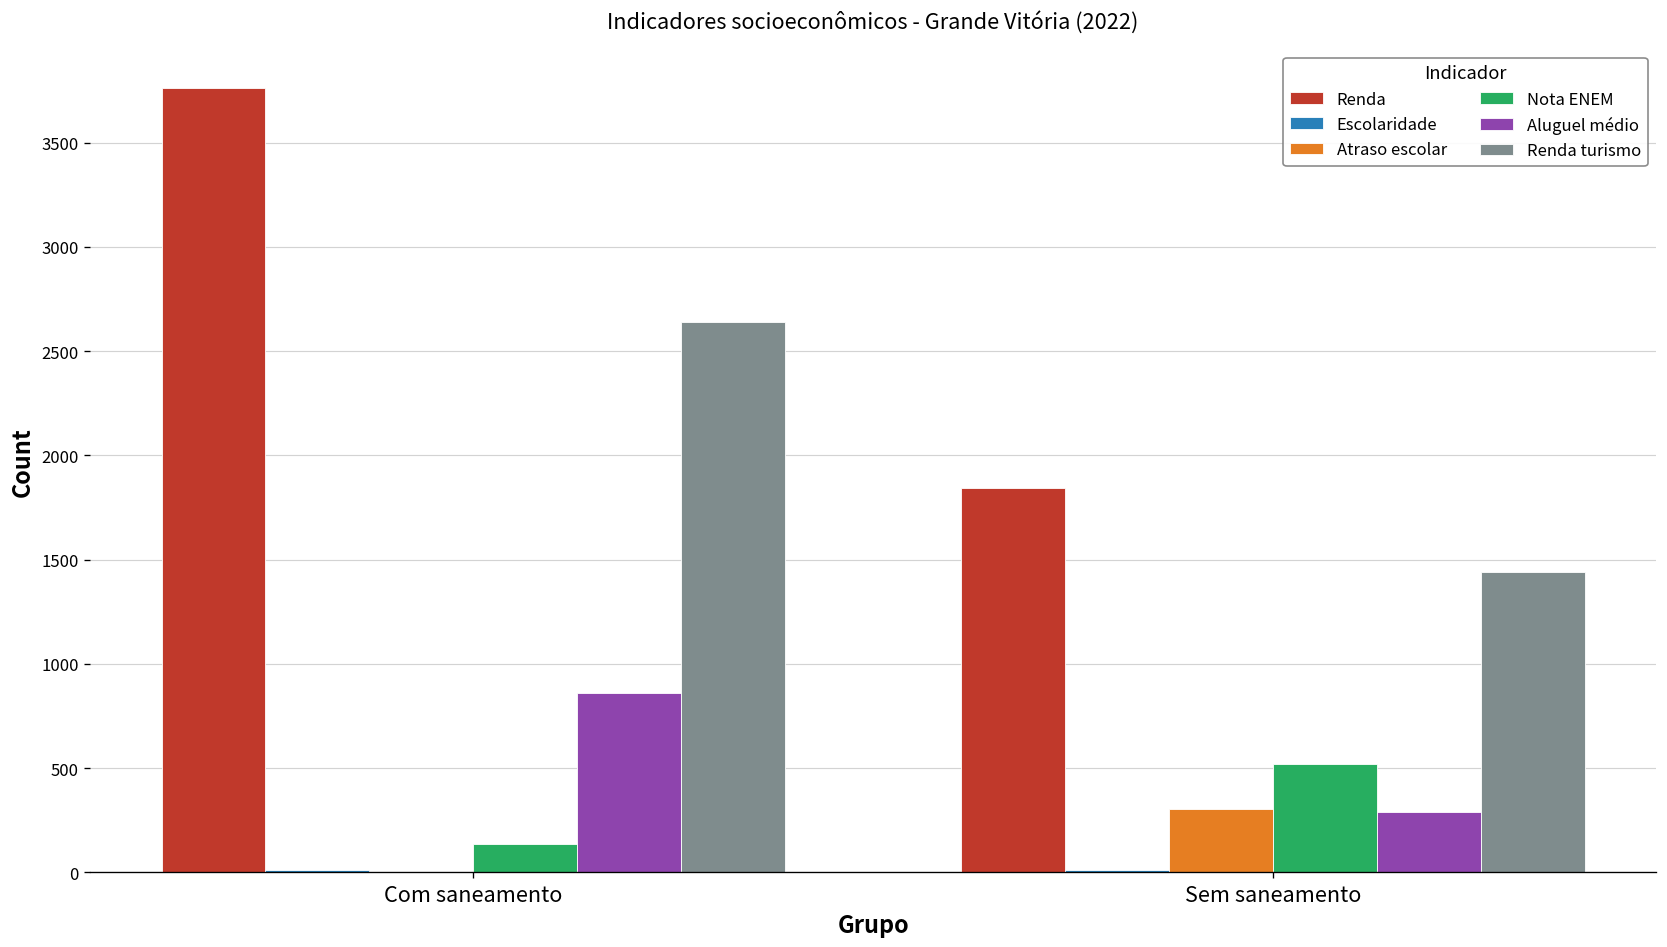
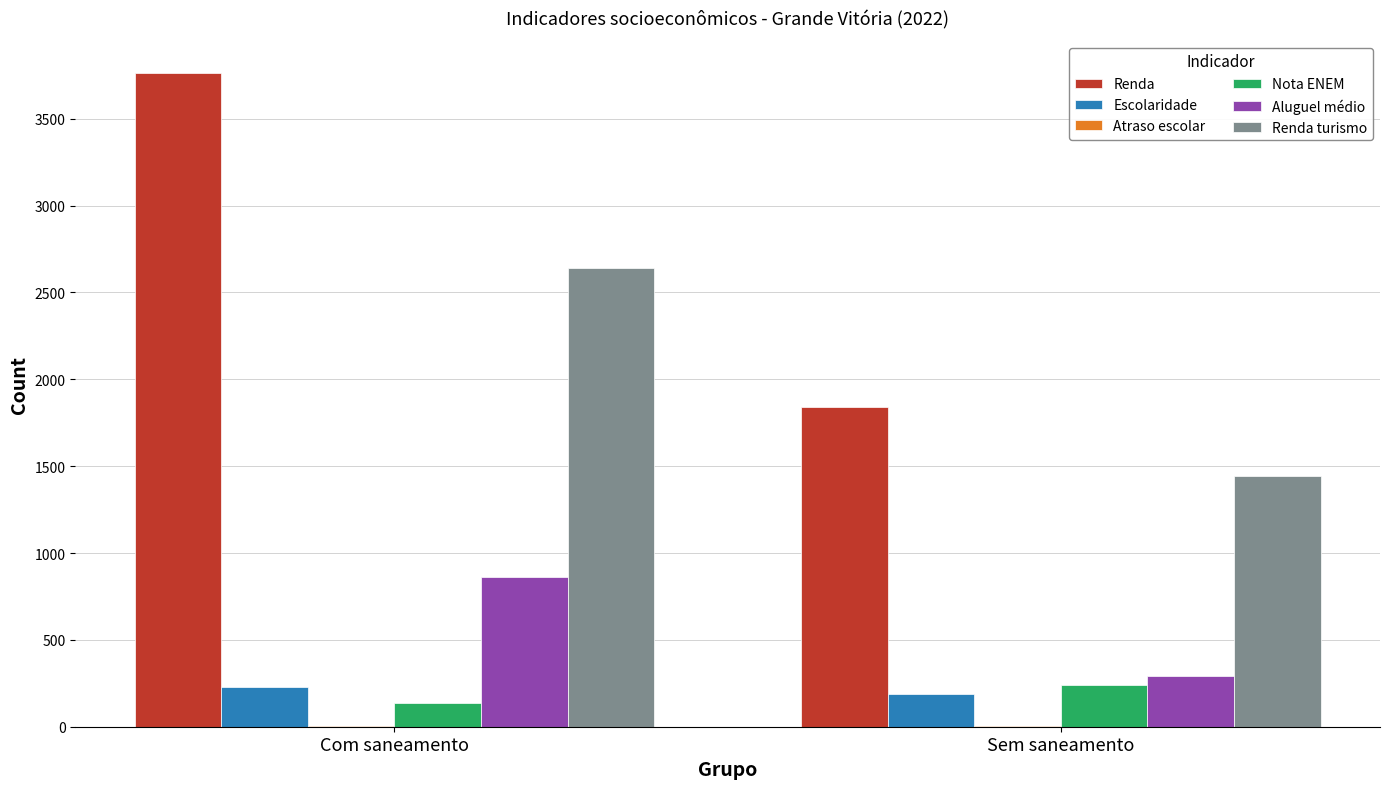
Escolaridade, Com saneamento: 10 -> 230
Escolaridade, Sem saneamento: 10 -> 190
Atraso escolar, Sem saneamento: 300 -> 0
Nota ENEM, Sem saneamento: 520 -> 240
